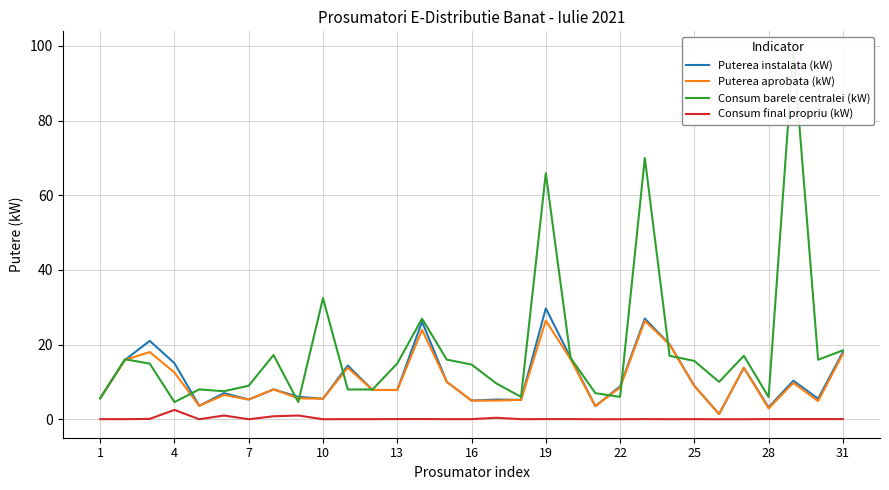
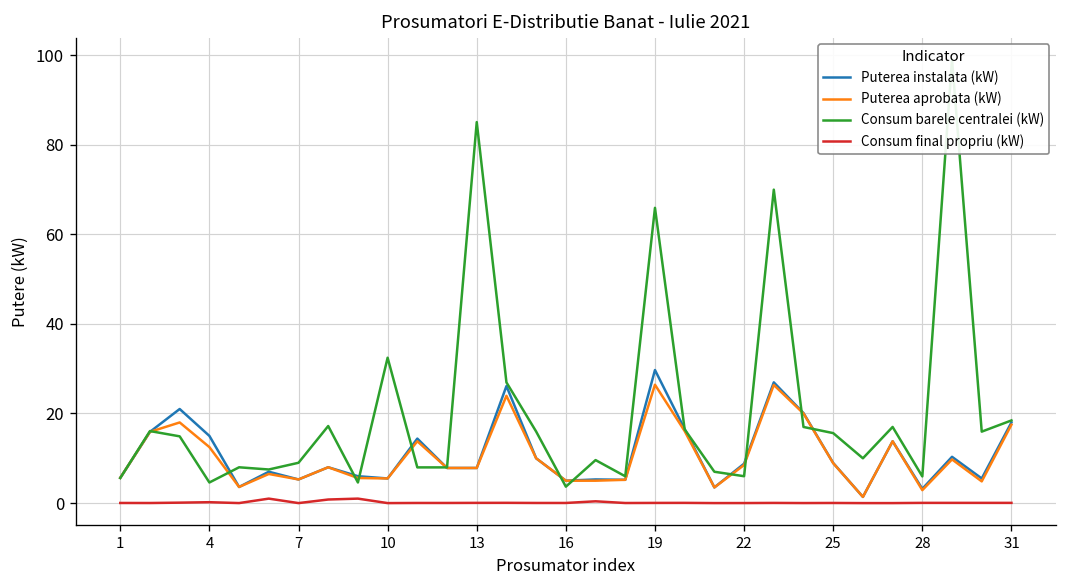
Consum final propriu (kW), 4: 3 -> 0
Consum barele centralei (kW), 13: 15 -> 85
Consum barele centralei (kW), 16: 15 -> 4
